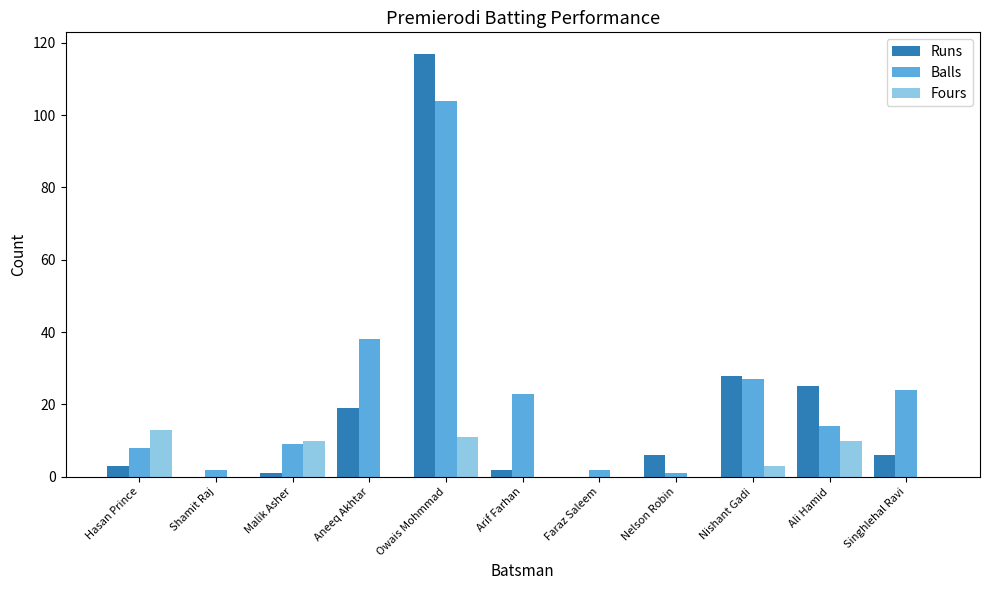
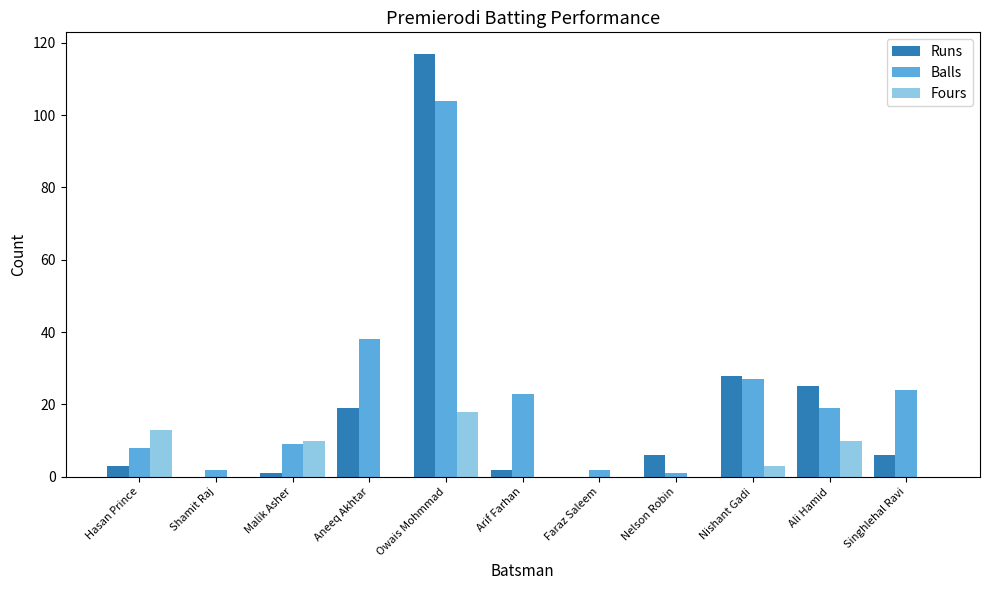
Fours, Owais Mohmmad: 11 -> 18
Balls, Ali Hamid: 14 -> 19
